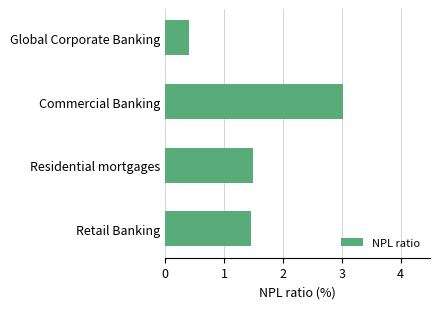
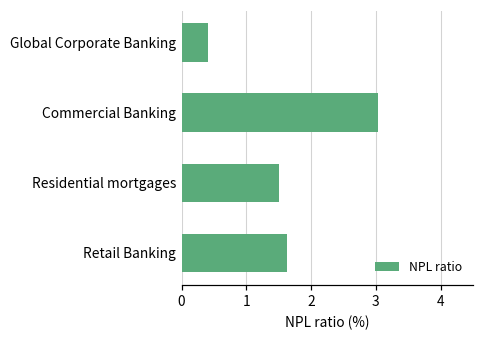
Retail Banking: 1.5 -> 1.6
